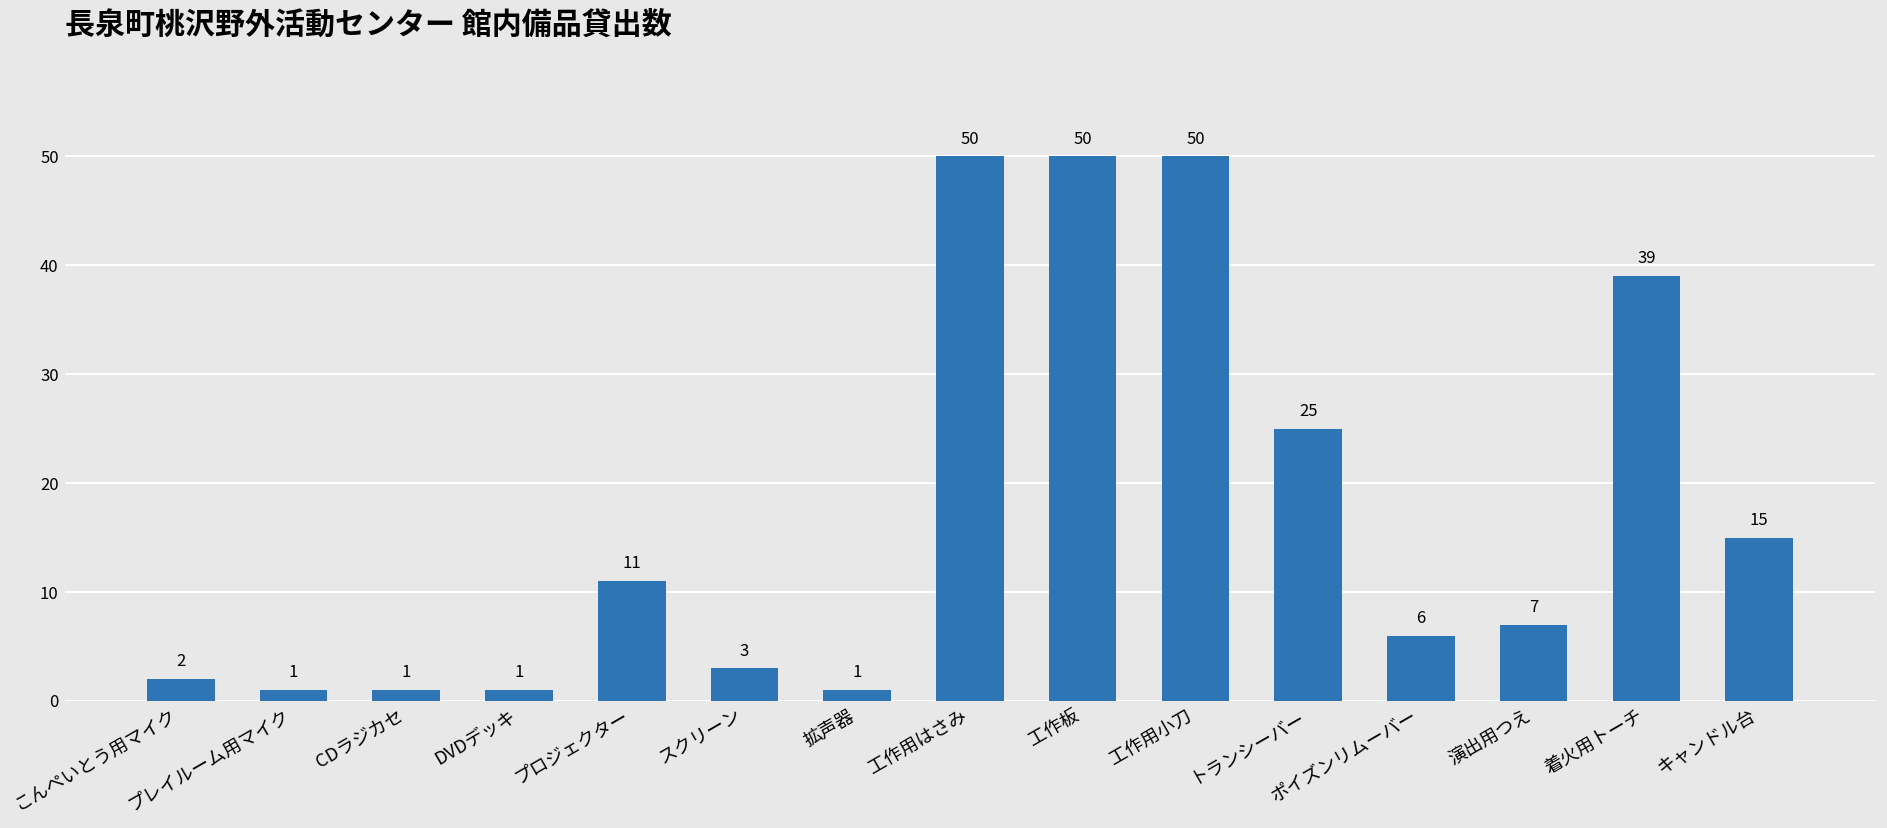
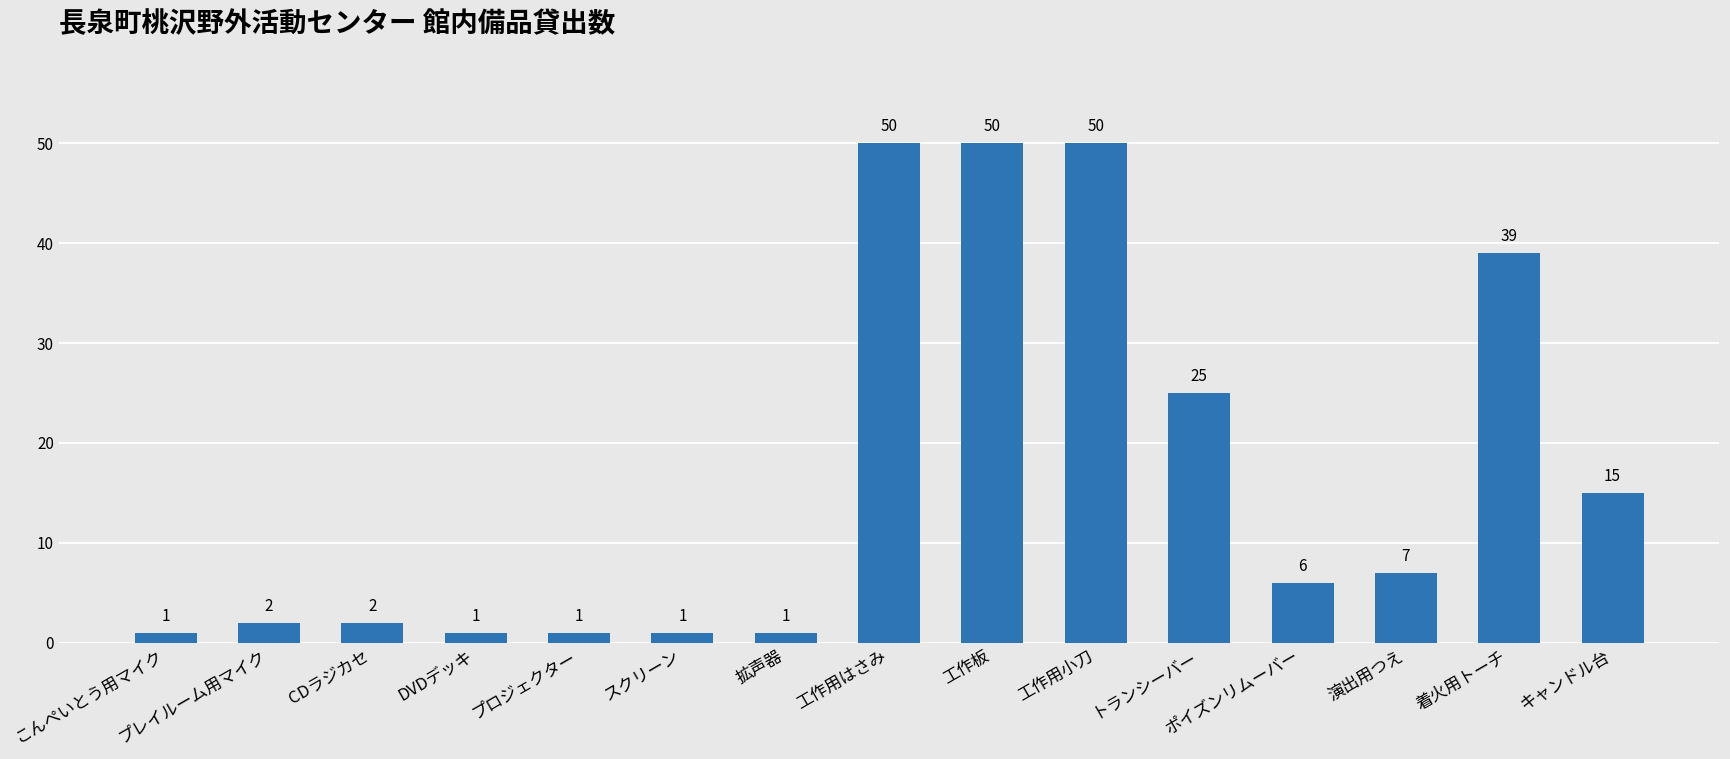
こんぺいとう用マイク: 2 -> 1
プレイルーム用マイク: 1 -> 2
CDラジカセ: 1 -> 2
プロジェクター: 11 -> 1
スクリーン: 3 -> 1
